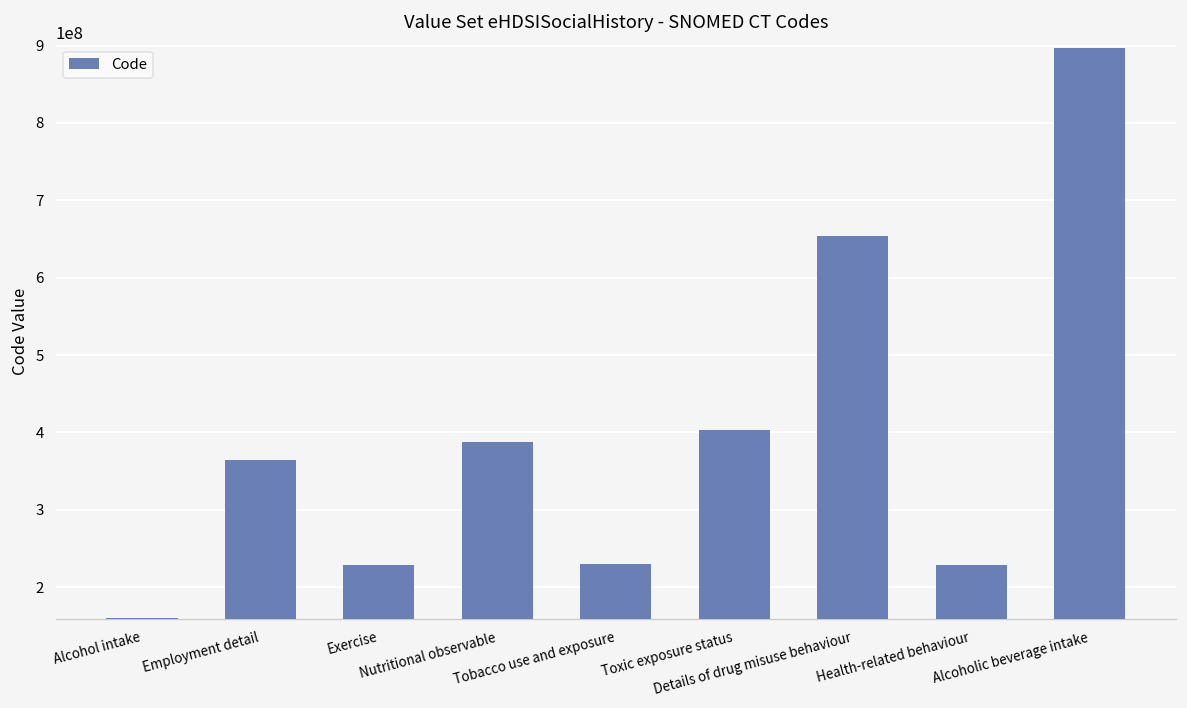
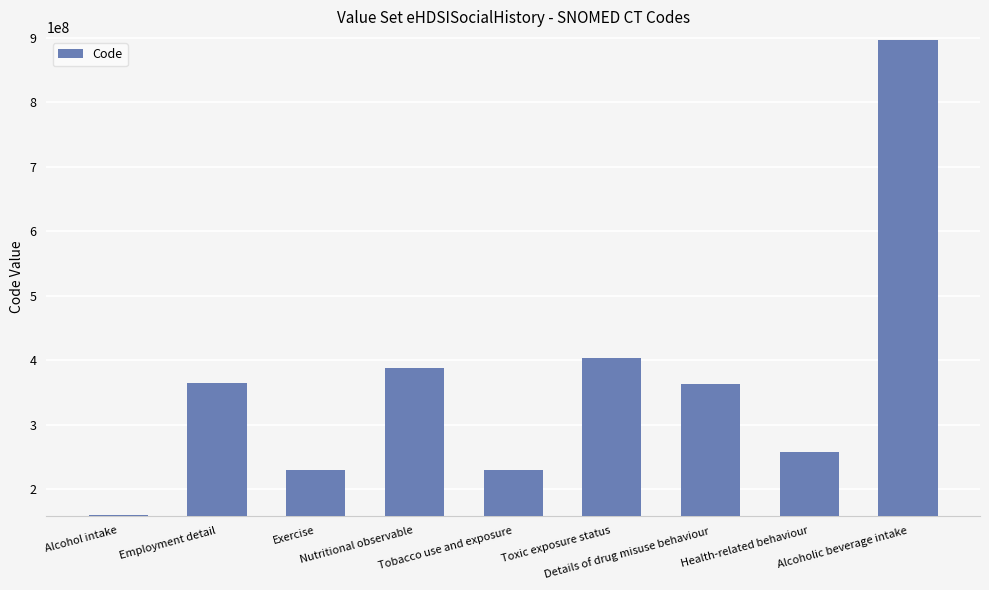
Details of drug misuse behaviour: 650000000 -> 360000000
Health-related behaviour: 230000000 -> 260000000
